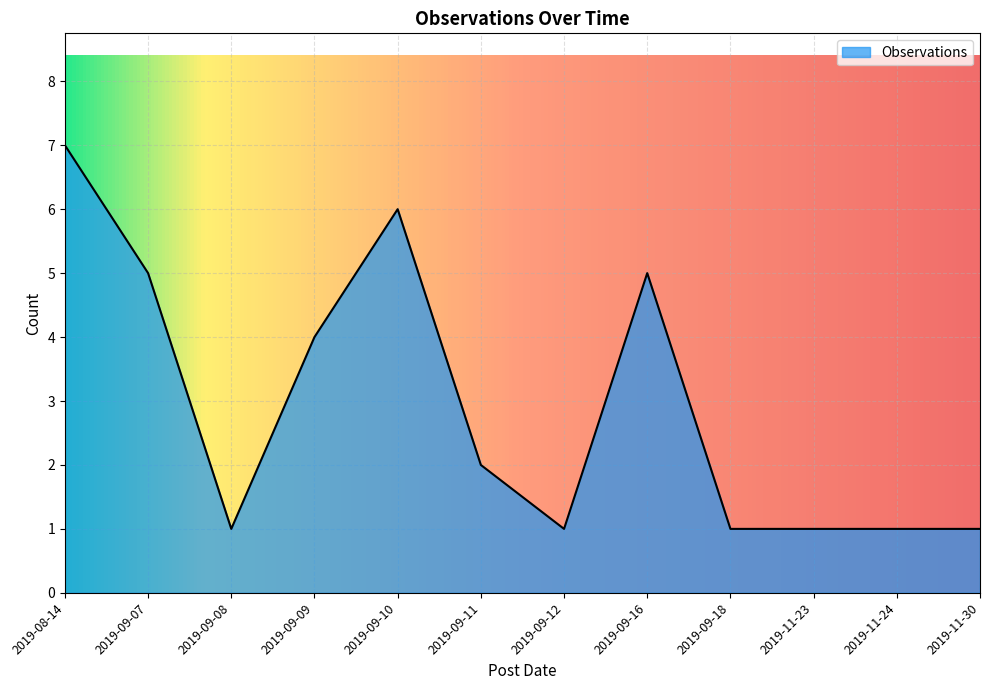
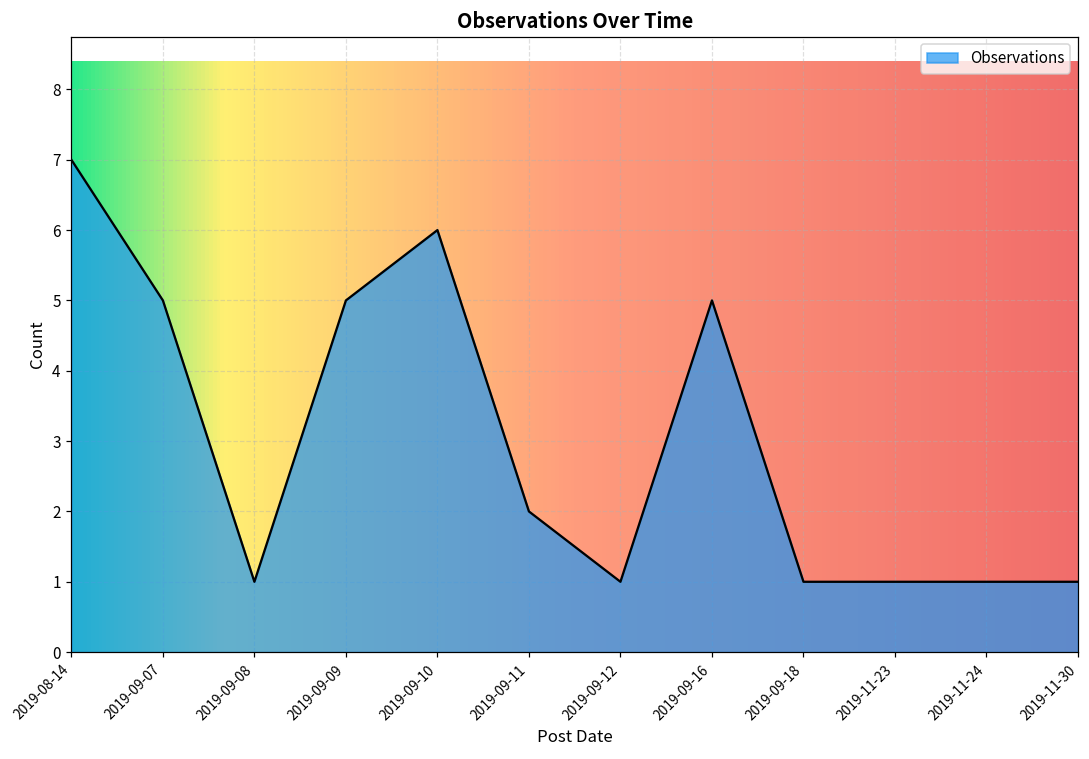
2019-09-09: 4 -> 5
